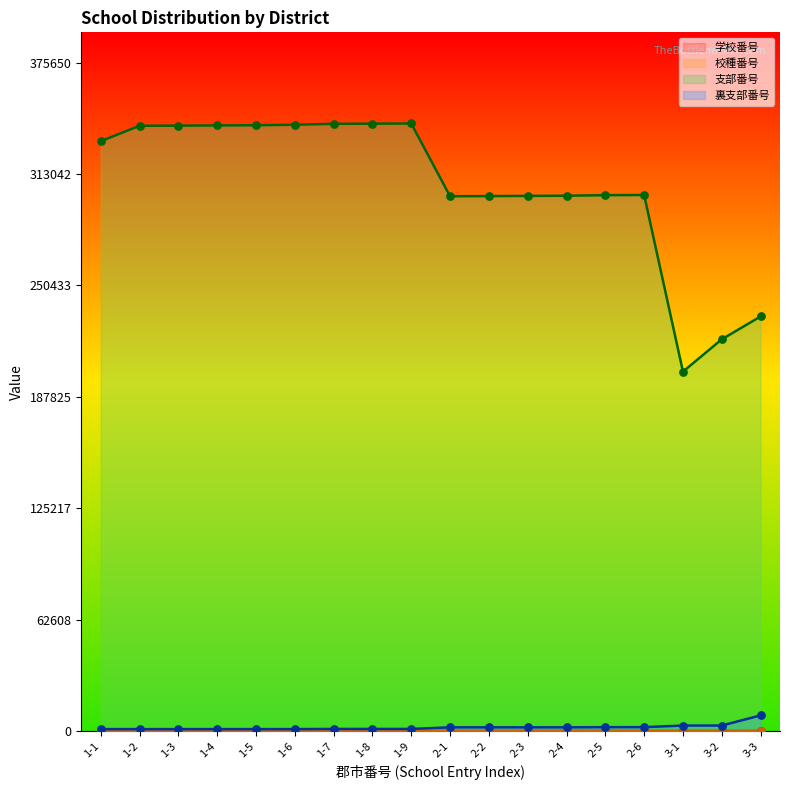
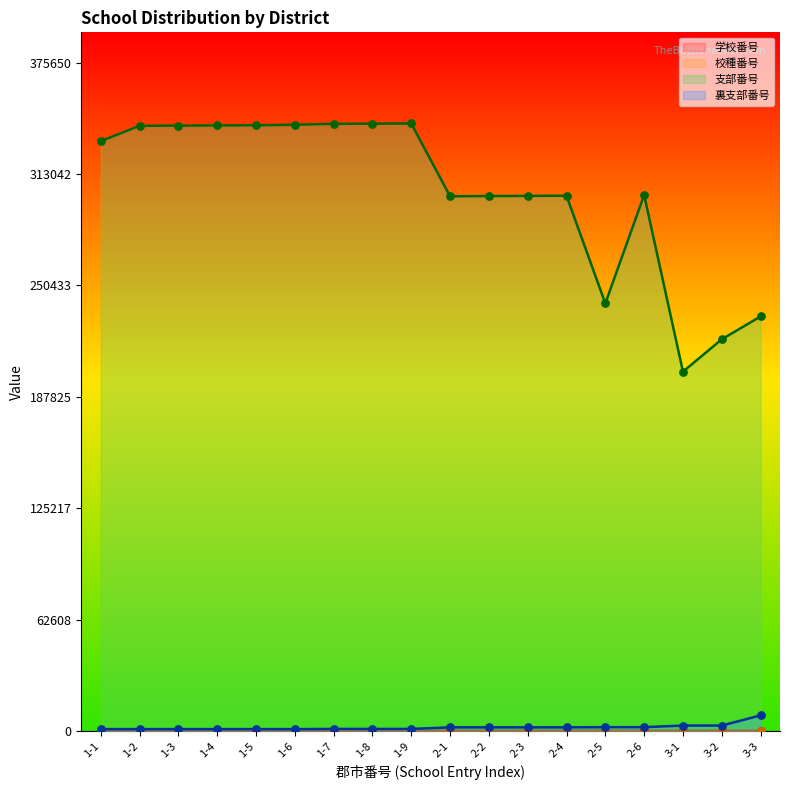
支部番号, 2-5: 301000 -> 240000
